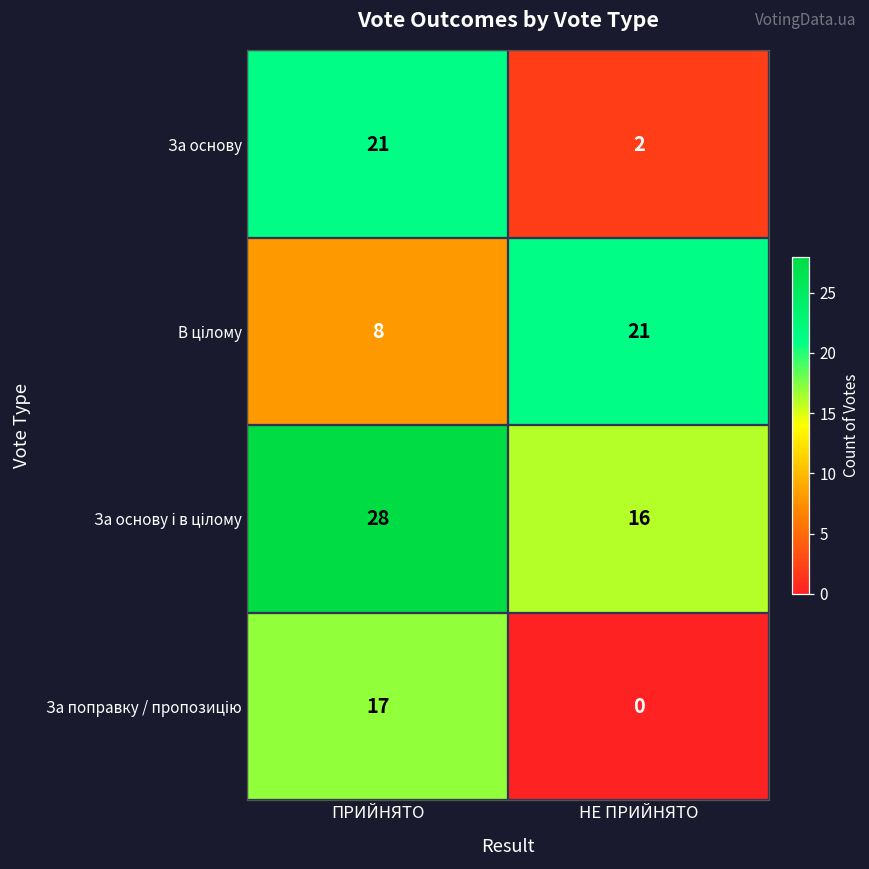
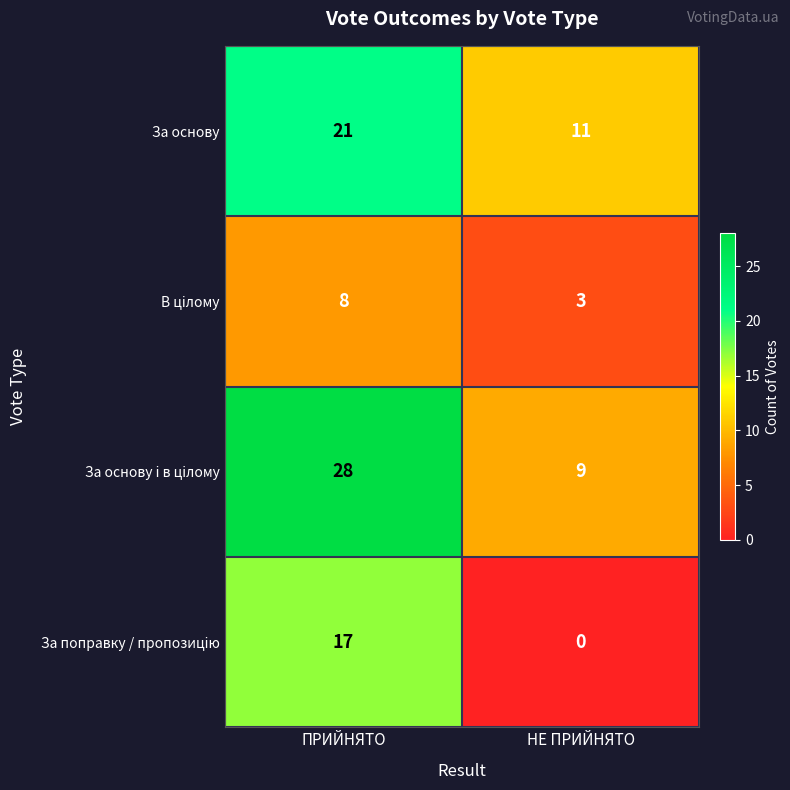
За основу, НЕ ПРИЙНЯТО: 2 -> 11
В цілому, НЕ ПРИЙНЯТО: 21 -> 3
За основу і в цілому, НЕ ПРИЙНЯТО: 16 -> 9
